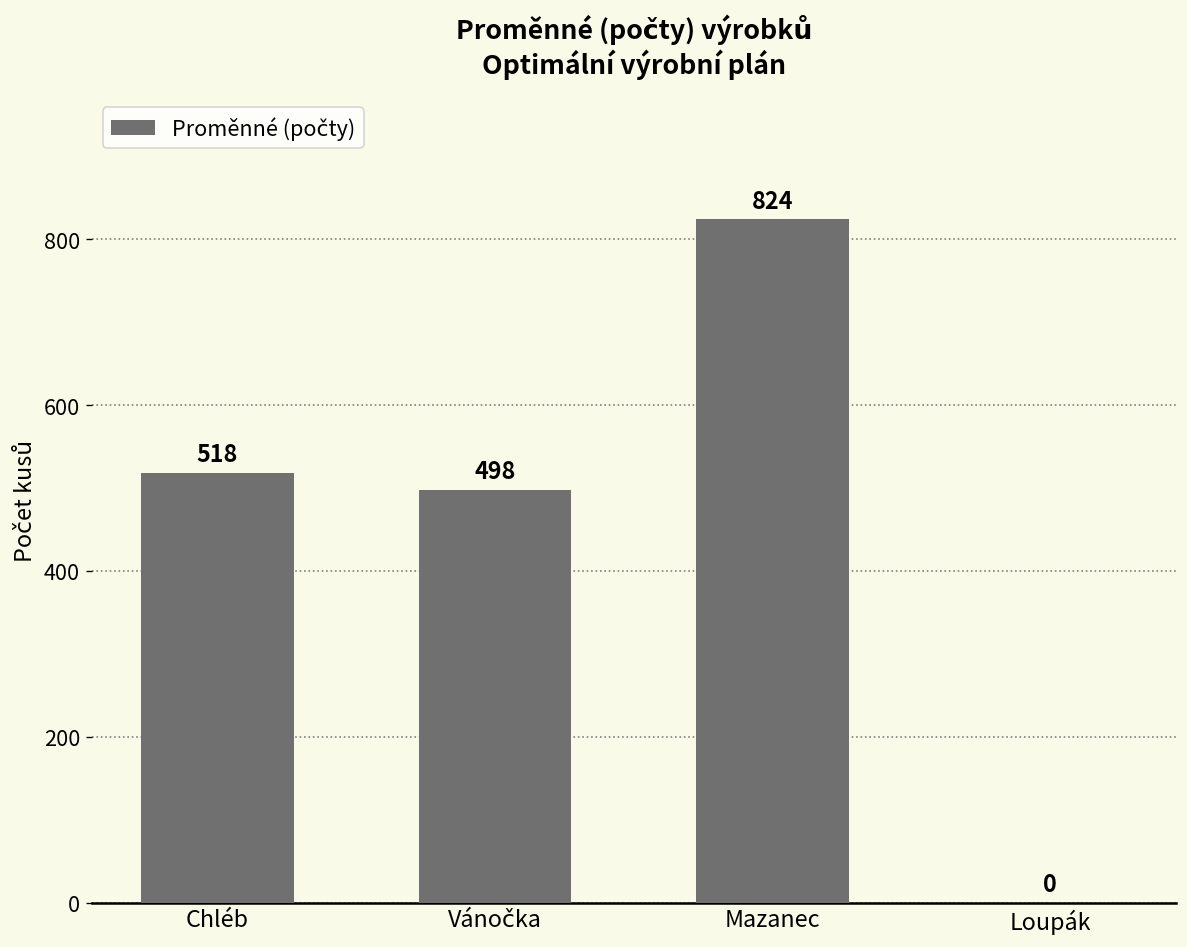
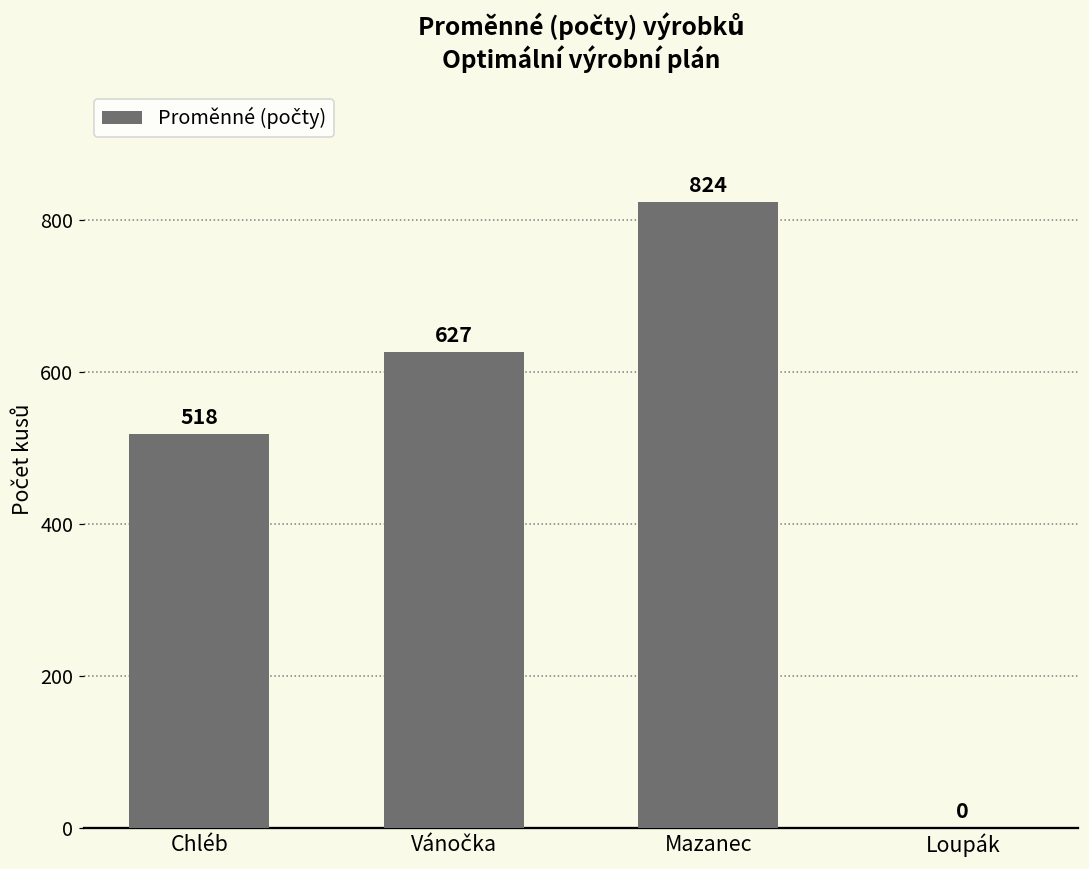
Vánočka: 498 -> 627
